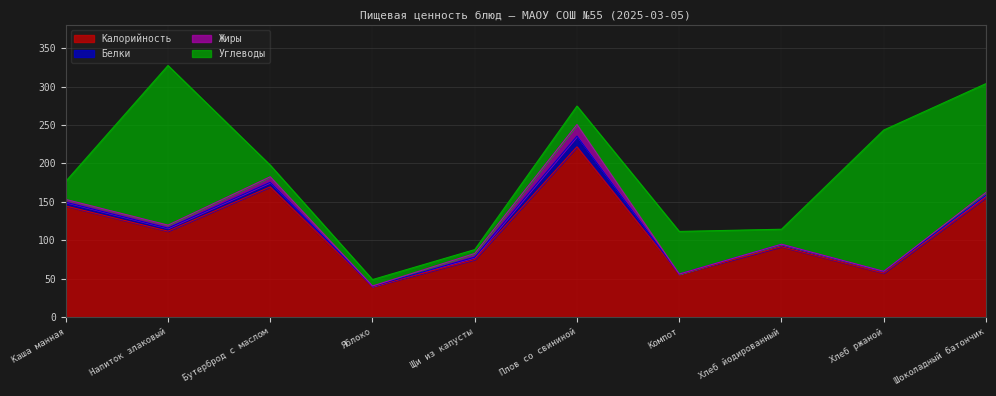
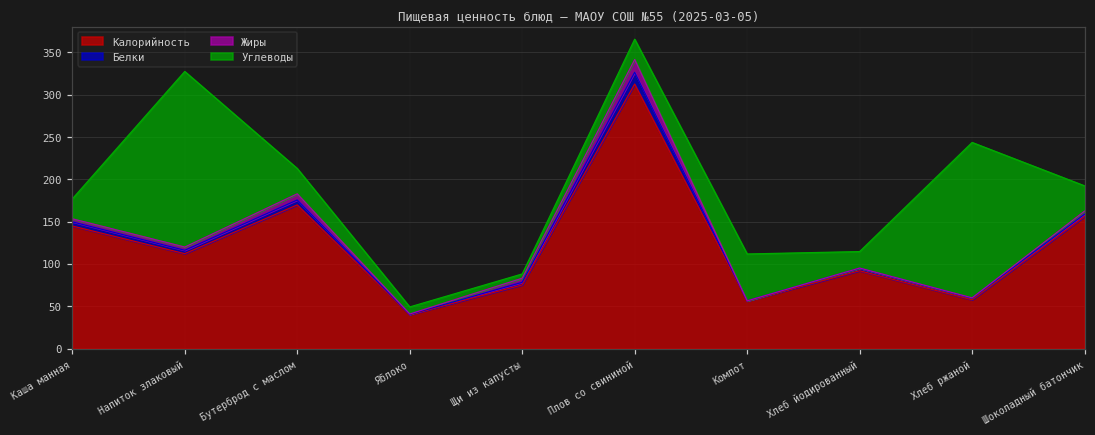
Углеводы, Бутерброд с маслом: 20 -> 30
Калорийность, Плов со свининой: 220 -> 310
Углеводы, Шоколадный батончик: 140 -> 30
